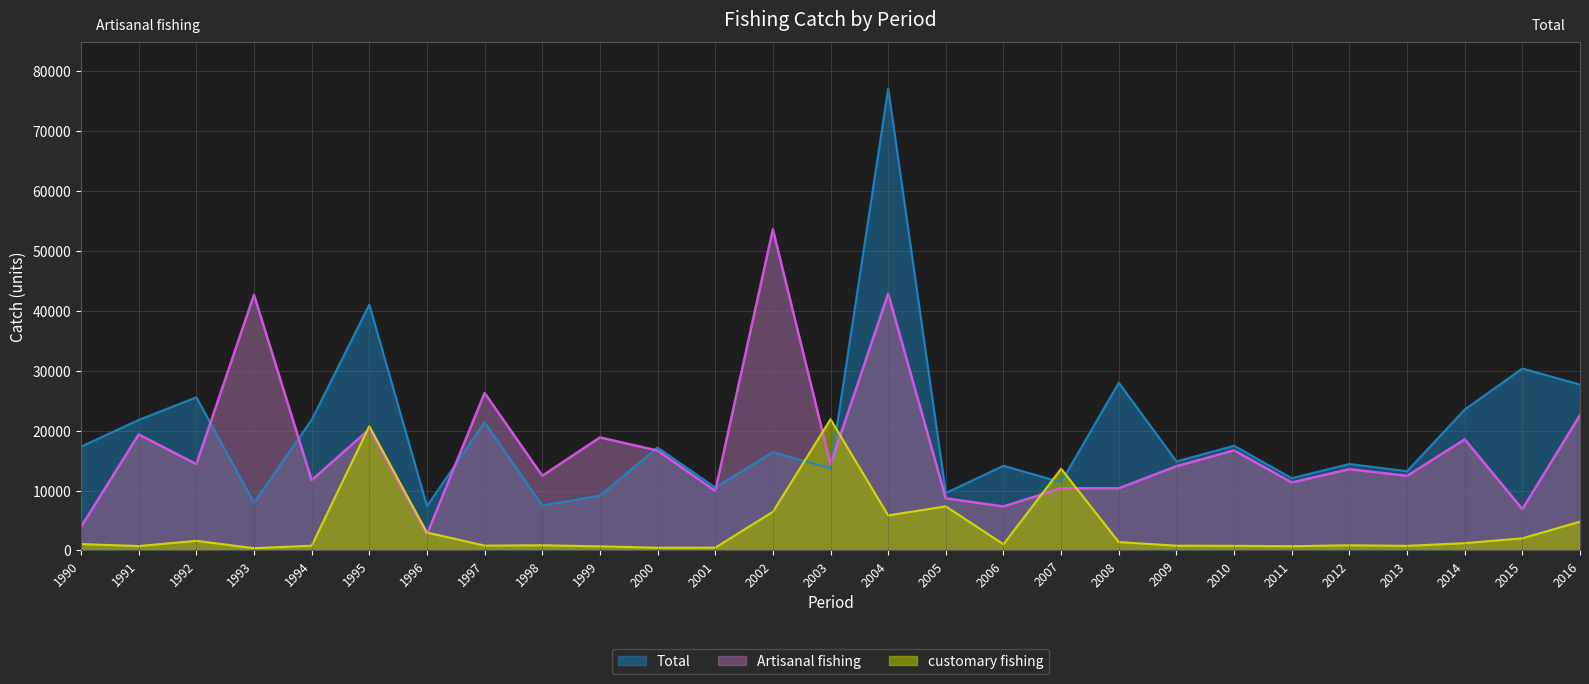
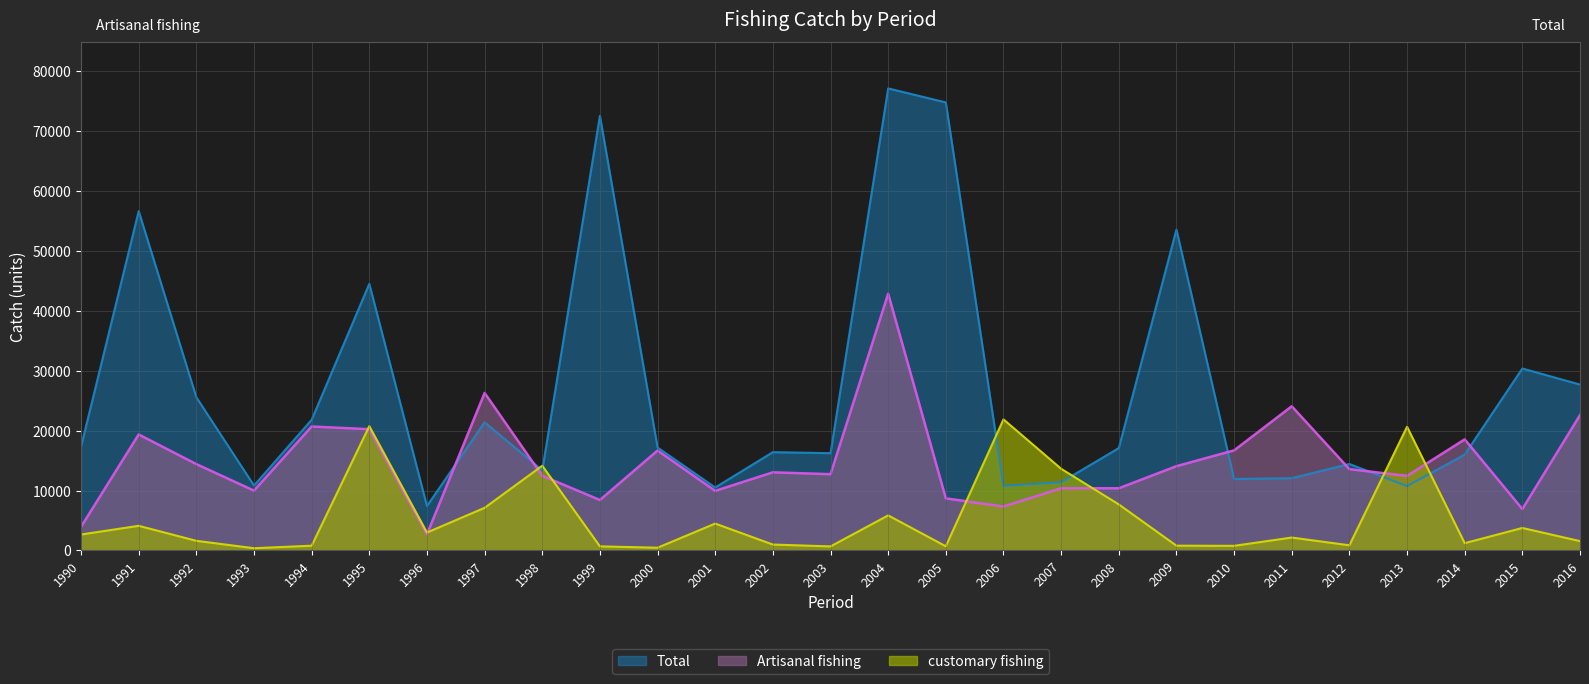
customary fishing, 1990: 1000 -> 3000
Total, 1991: 22000 -> 57000
customary fishing, 1991: 1000 -> 4000
Total, 1993: 8000 -> 11000
Artisanal fishing, 1993: 43000 -> 10000
Artisanal fishing, 1994: 12000 -> 21000
Total, 1995: 41000 -> 45000
customary fishing, 1997: 1000 -> 7000
Total, 1998: 8000 -> 13000
customary fishing, 1998: 1000 -> 14000
Total, 1999: 9000 -> 73000
Artisanal fishing, 1999: 19000 -> 8000
customary fishing, 2001: 0 -> 4000
Artisanal fishing, 2002: 54000 -> 13000
customary fishing, 2002: 6000 -> 1000
Total, 2003: 14000 -> 16000
Artisanal fishing, 2003: 14000 -> 13000
customary fishing, 2003: 22000 -> 1000
Total, 2005: 10000 -> 75000
customary fishing, 2005: 7000 -> 1000
Total, 2006: 14000 -> 11000
customary fishing, 2006: 1000 -> 22000
Total, 2008: 28000 -> 17000
customary fishing, 2008: 1000 -> 8000
Total, 2009: 15000 -> 54000
Total, 2010: 17000 -> 12000
Artisanal fishing, 2011: 11000 -> 24000
customary fishing, 2011: 1000 -> 2000
Total, 2013: 13000 -> 11000
customary fishing, 2013: 1000 -> 21000
Total, 2014: 24000 -> 16000
customary fishing, 2015: 2000 -> 4000
customary fishing, 2016: 5000 -> 2000
